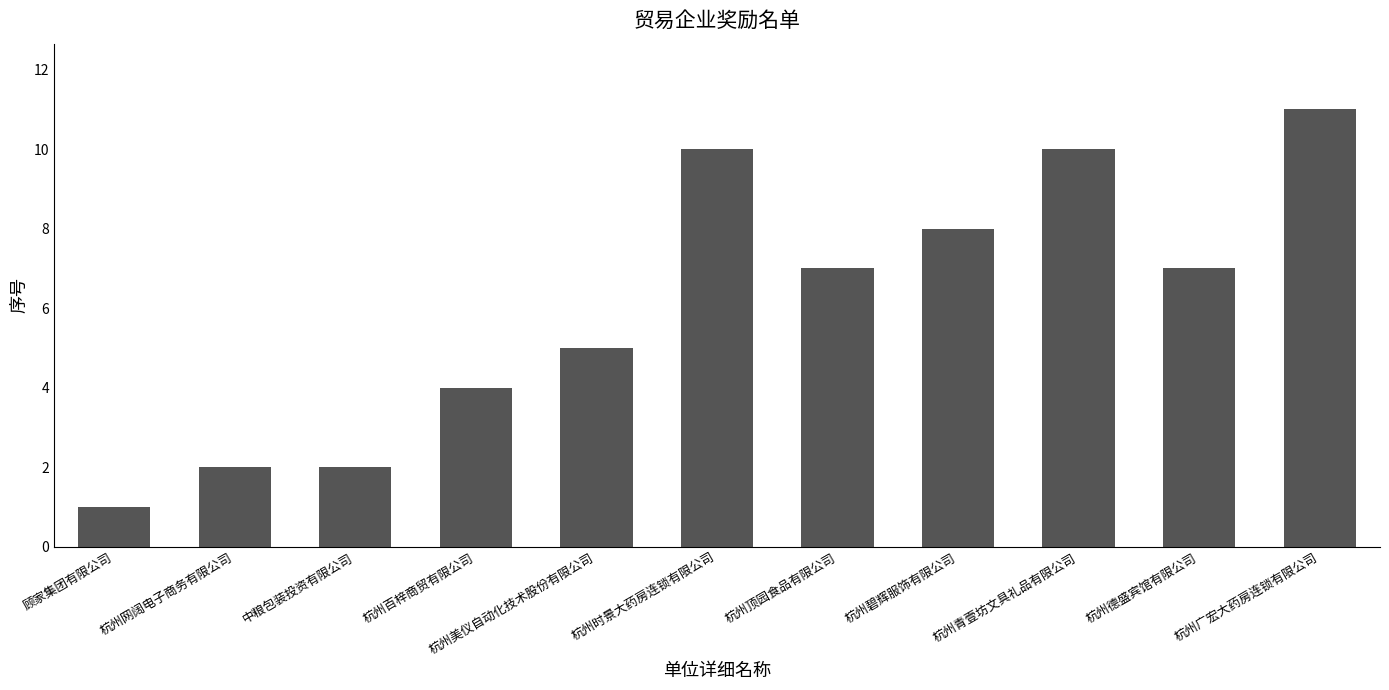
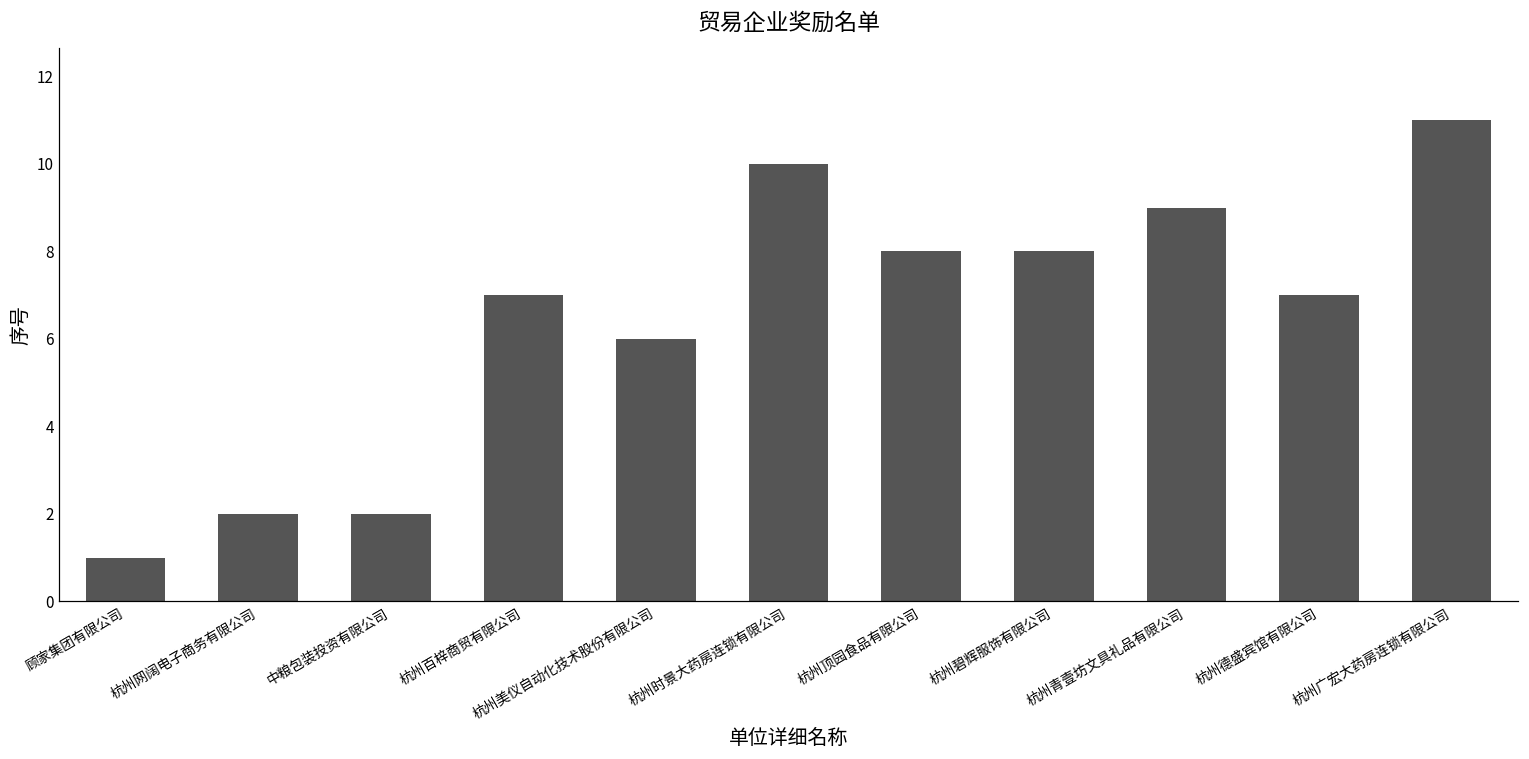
杭州百梓商贸有限公司: 4 -> 7
杭州美仪自动化技术股份有限公司: 5 -> 6
杭州顶园食品有限公司: 7 -> 8
杭州青壹坊文具礼品有限公司: 10 -> 9
